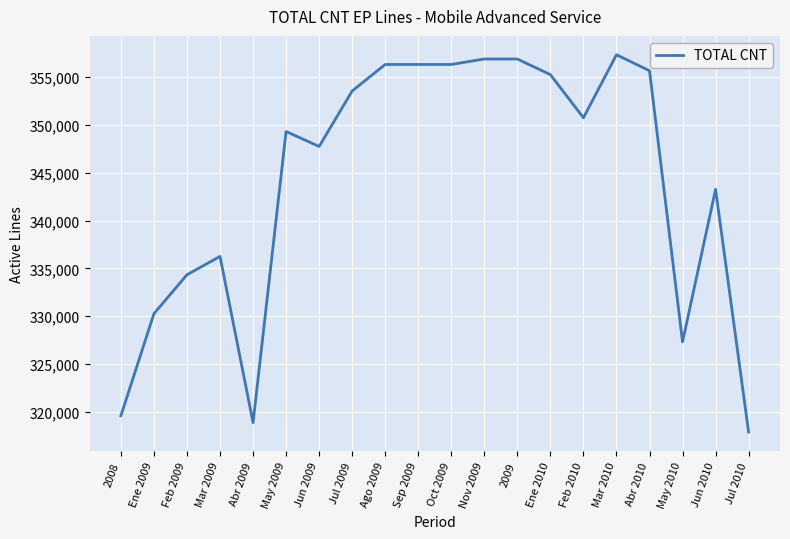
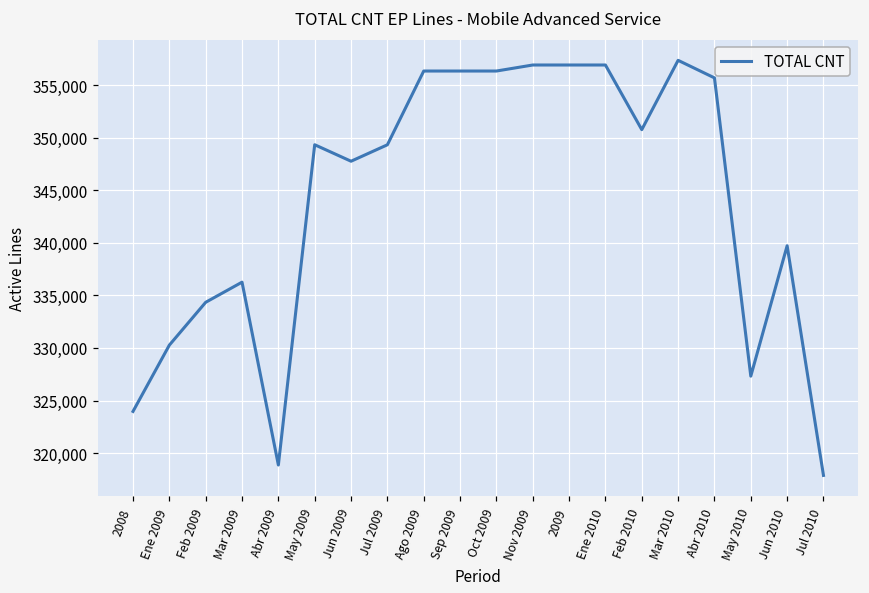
2008: 320,000 -> 324,000
Jul 2009: 354,000 -> 349,000
Ene 2010: 355,000 -> 357,000
Jun 2010: 343,000 -> 340,000
